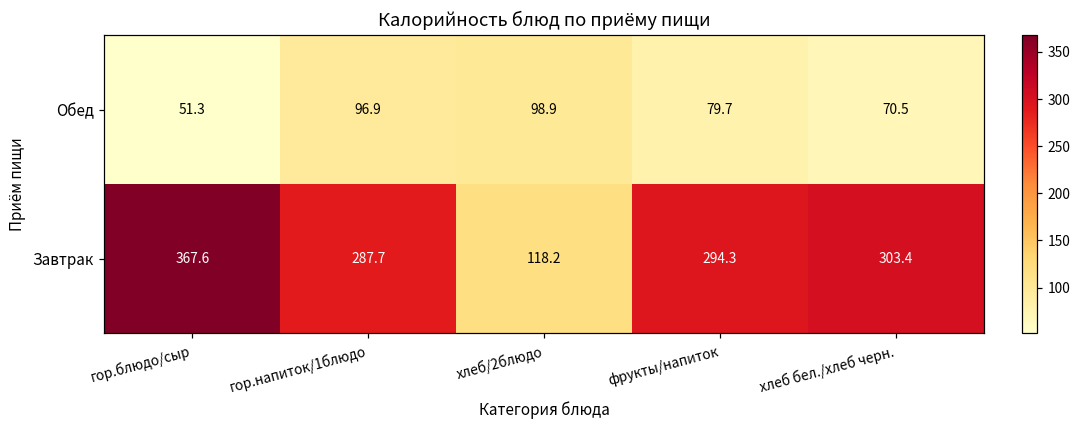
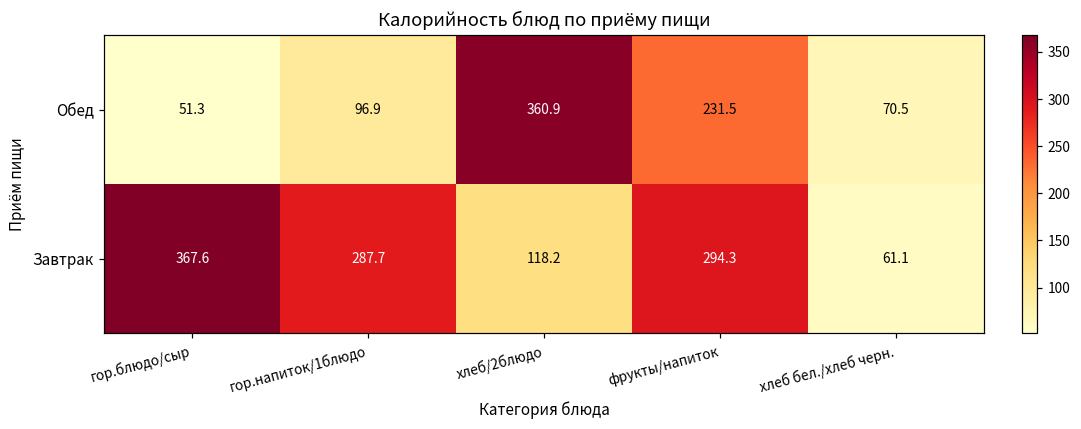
Обед, хлеб/2блюдо: 98.9 -> 360.9
Обед, фрукты/напиток: 79.7 -> 231.5
Завтрак, хлеб бел./хлеб черн.: 303.4 -> 61.1
